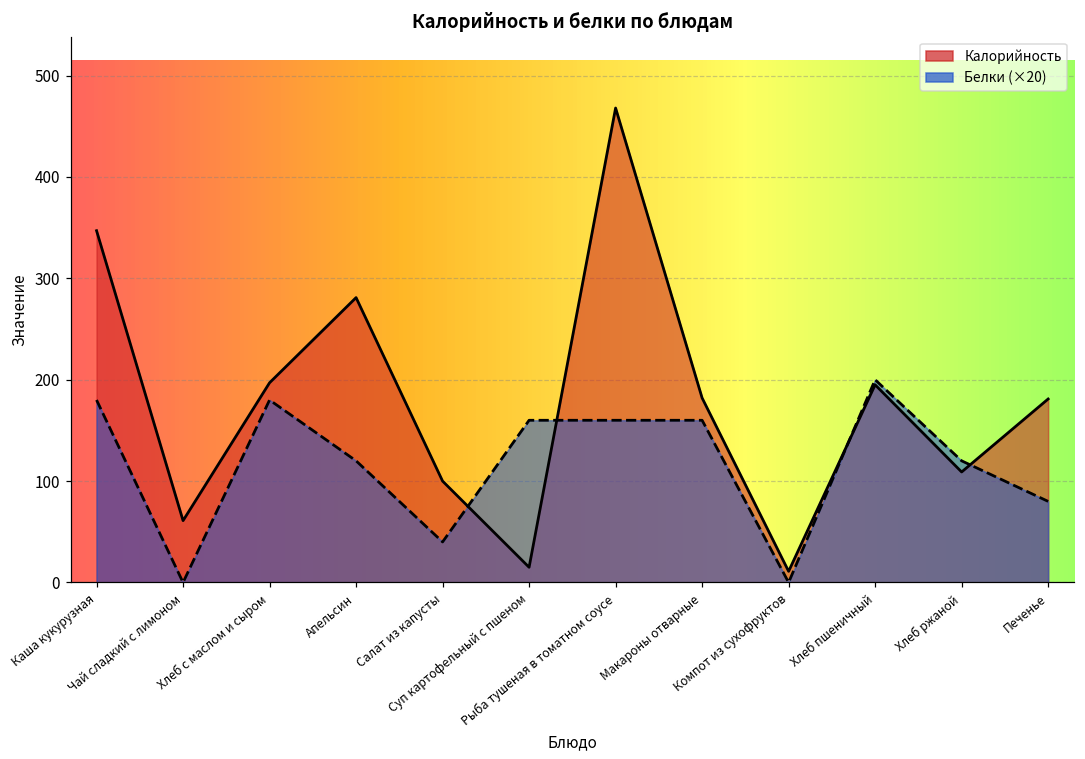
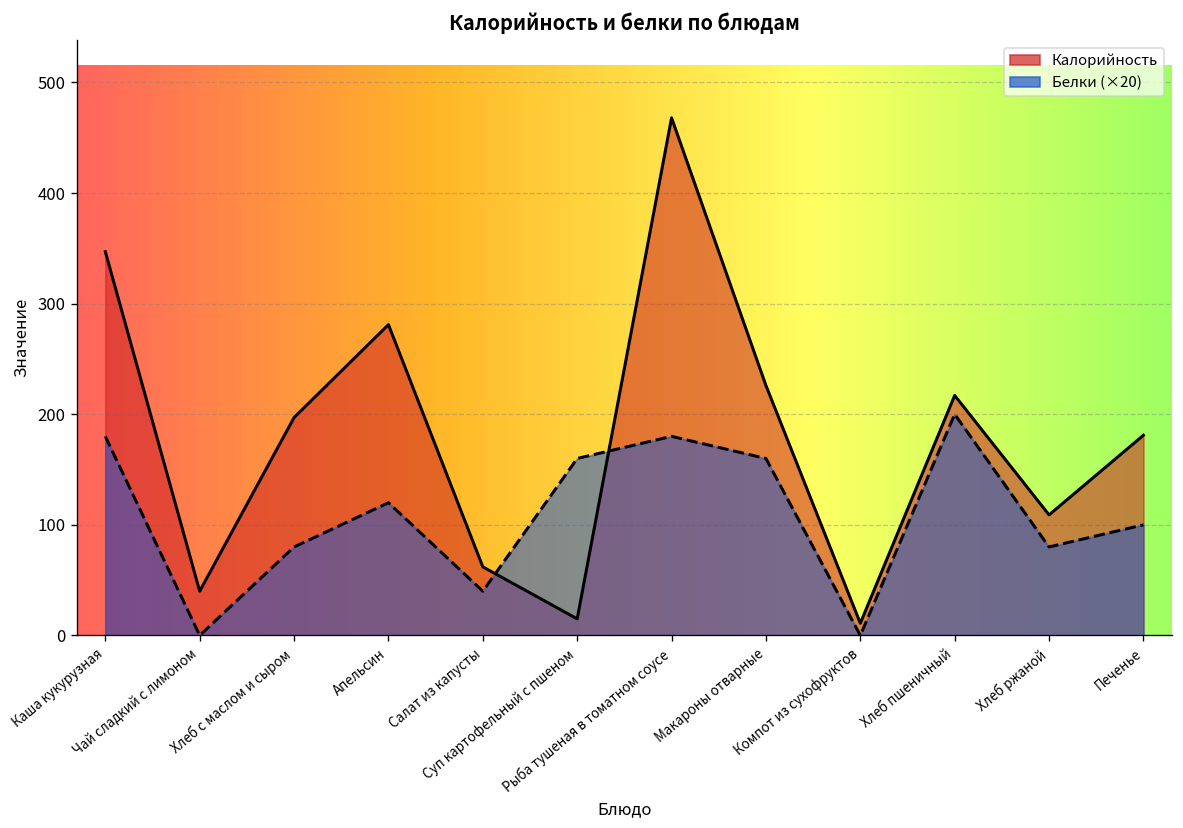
Калорийность, Чай сладкий с лимоном: 60 -> 40
Белки (×20), Хлеб с маслом и сыром: 180 -> 80
Калорийность, Салат из капусты: 100 -> 60
Белки (×20), Рыба тушеная в томатном соусе: 160 -> 180
Калорийность, Макароны отварные: 180 -> 230
Калорийность, Хлеб пшеничный: 200 -> 220
Белки (×20), Хлеб ржаной: 120 -> 80
Белки (×20), Печенье: 80 -> 100
